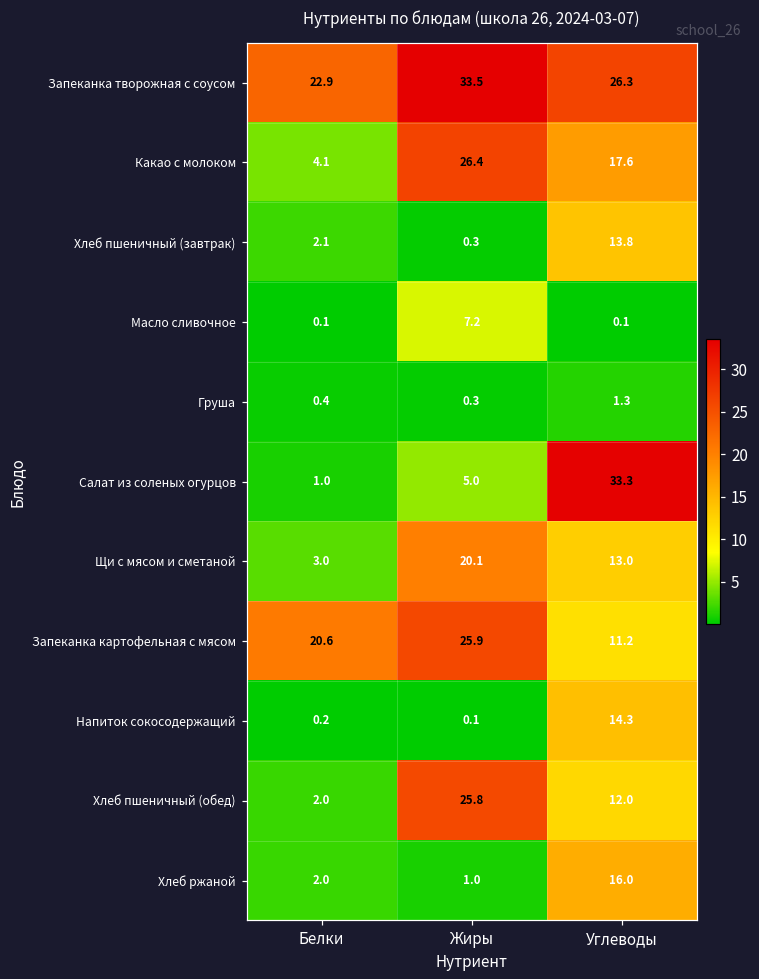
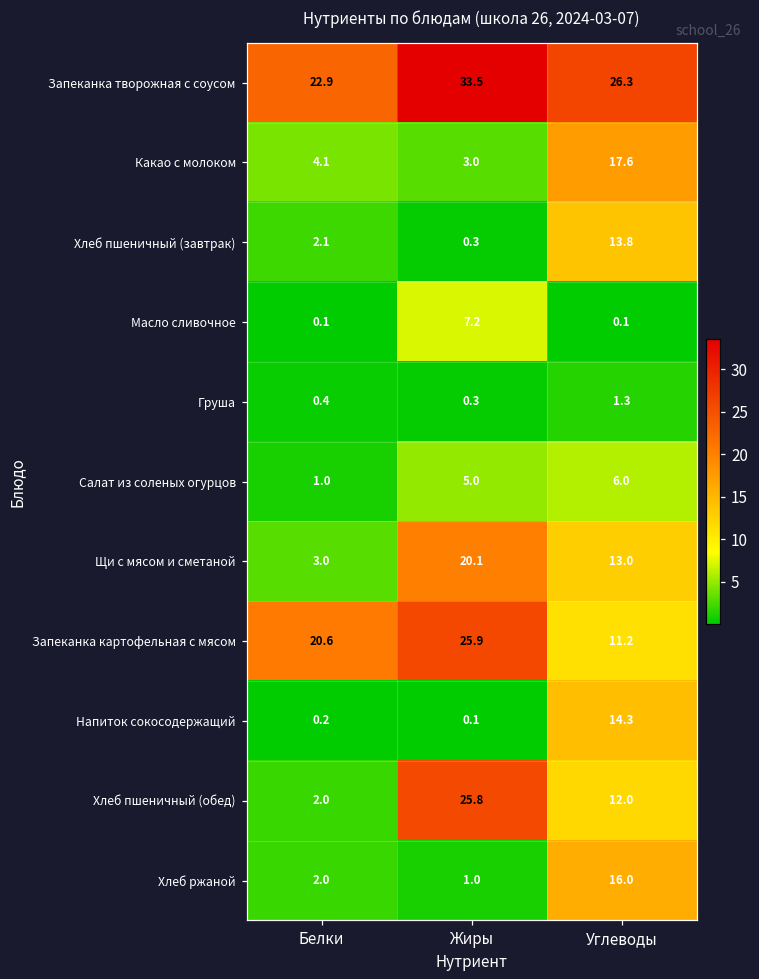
Какао с молоком, Жиры: 26.4 -> 3.0
Салат из соленых огурцов, Углеводы: 33.3 -> 6.0
